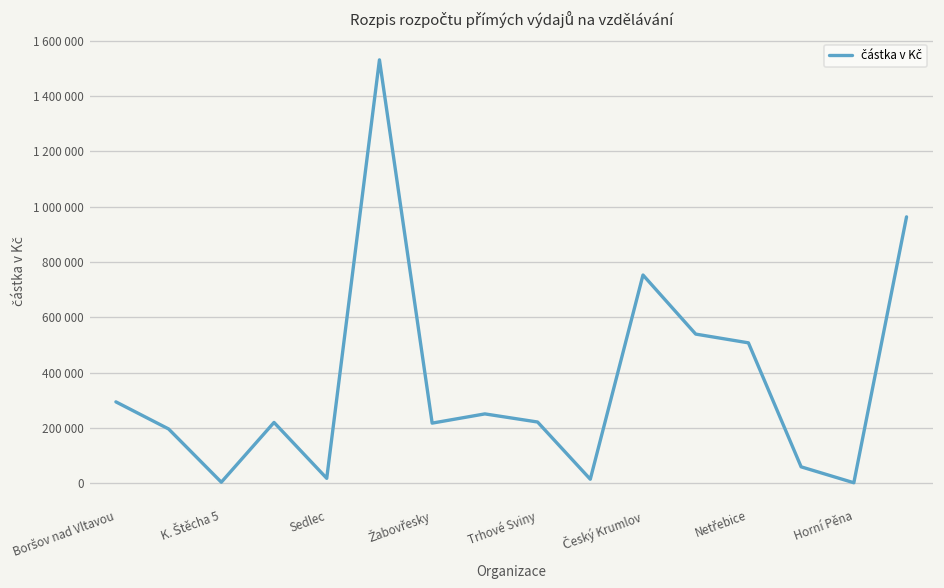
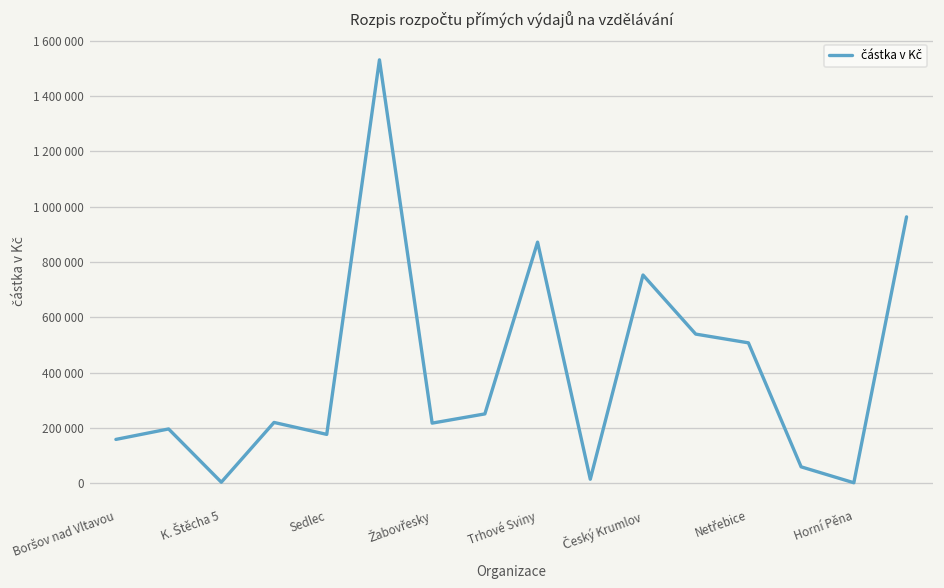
Boršov nad Vltavou: 290000 -> 160000
Sedlec: 20000 -> 180000
Trhové Sviny: 220000 -> 870000
